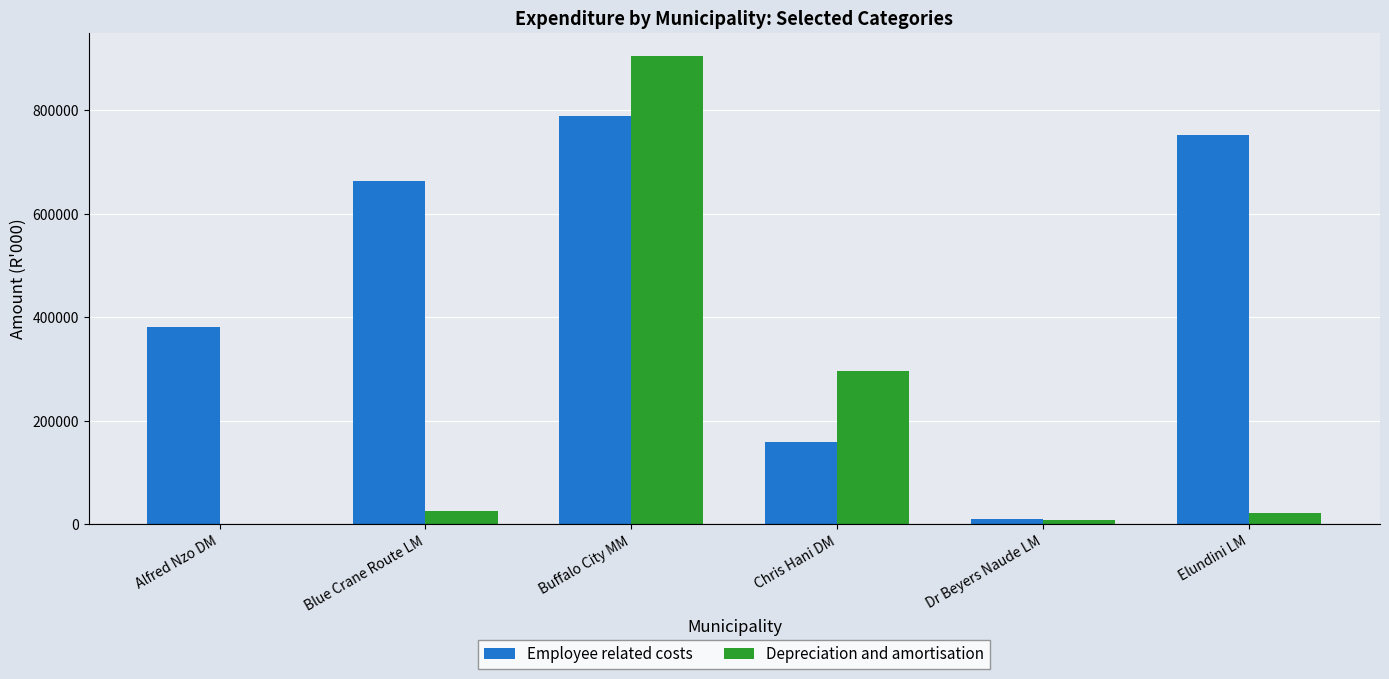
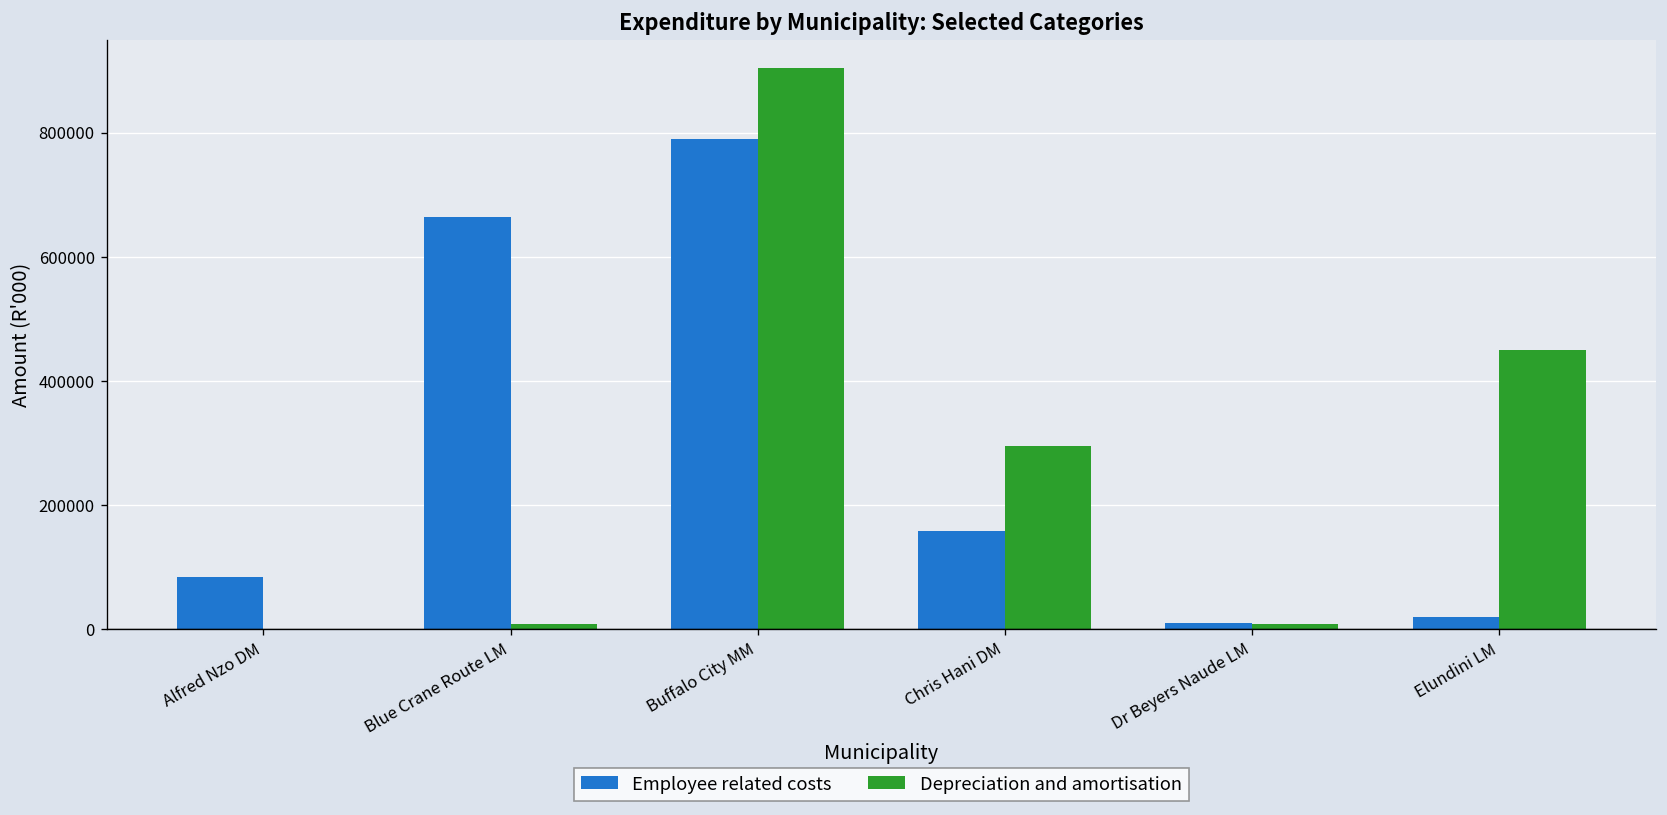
Employee related costs, Alfred Nzo DM: 380000 -> 80000
Depreciation and amortisation, Blue Crane Route LM: 30000 -> 10000
Employee related costs, Elundini LM: 750000 -> 20000
Depreciation and amortisation, Elundini LM: 20000 -> 450000
